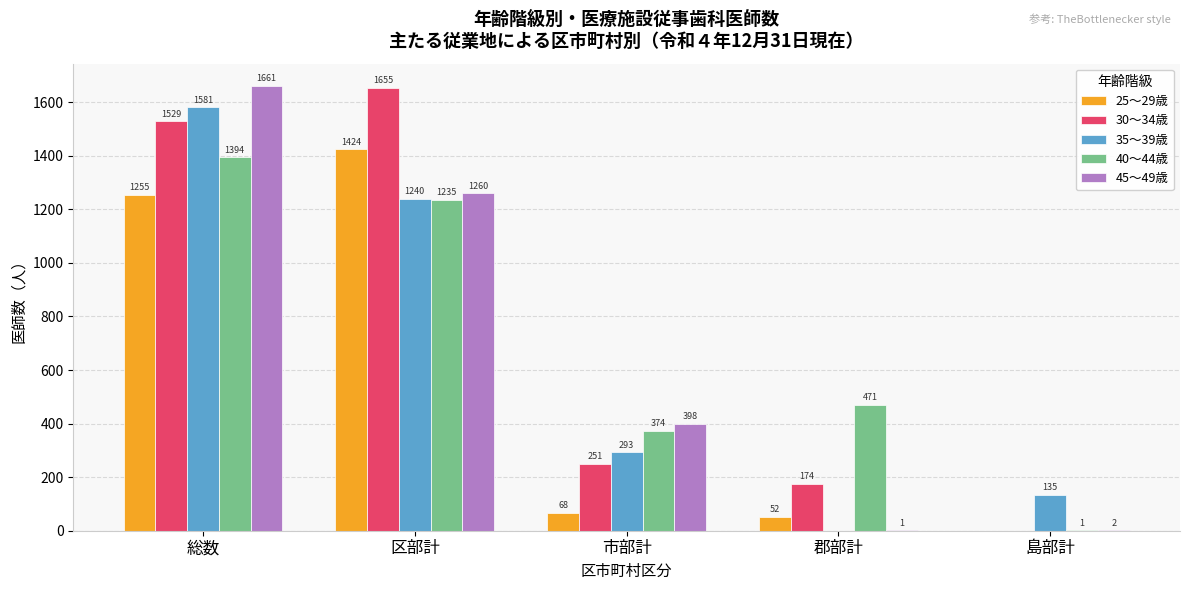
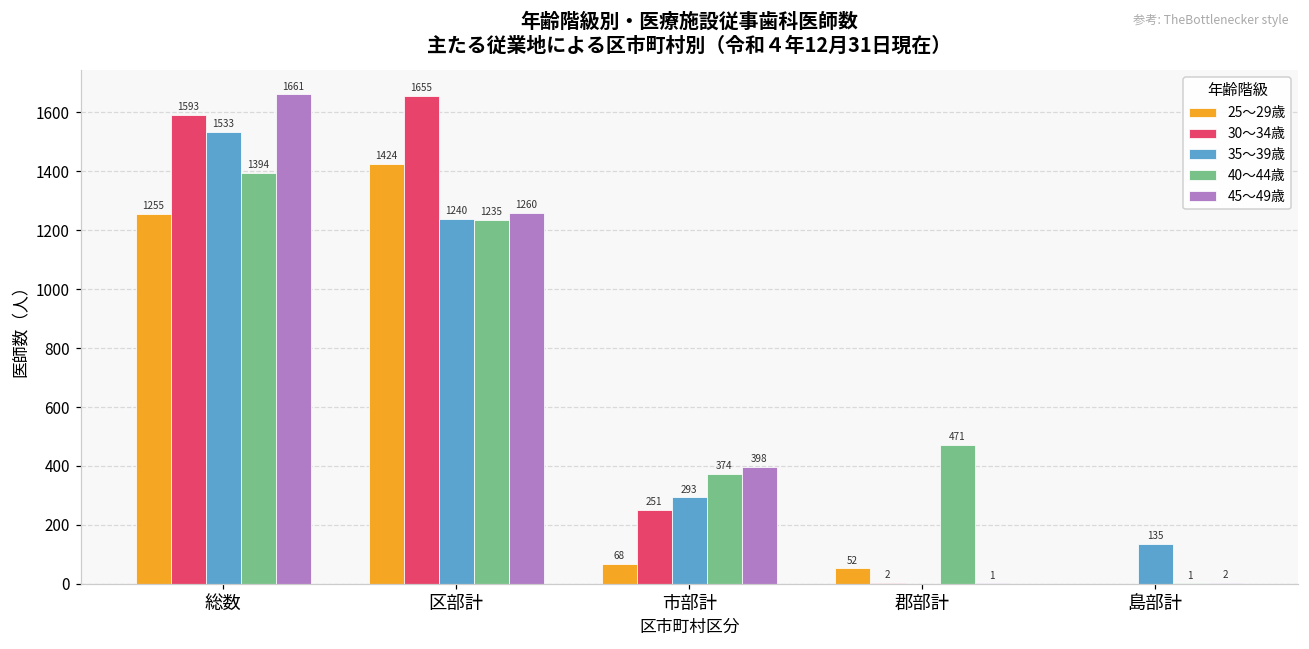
30～34歳, 総数: 1529 -> 1593
35～39歳, 総数: 1581 -> 1533
30～34歳, 郡部計: 174 -> 2
